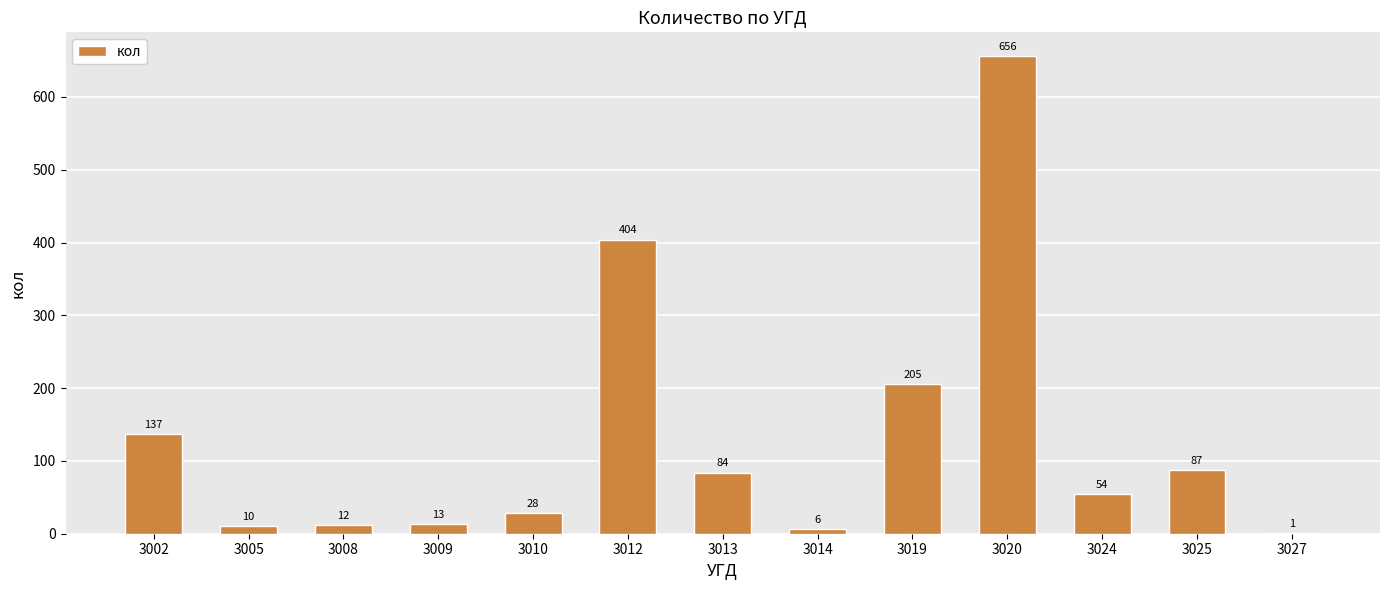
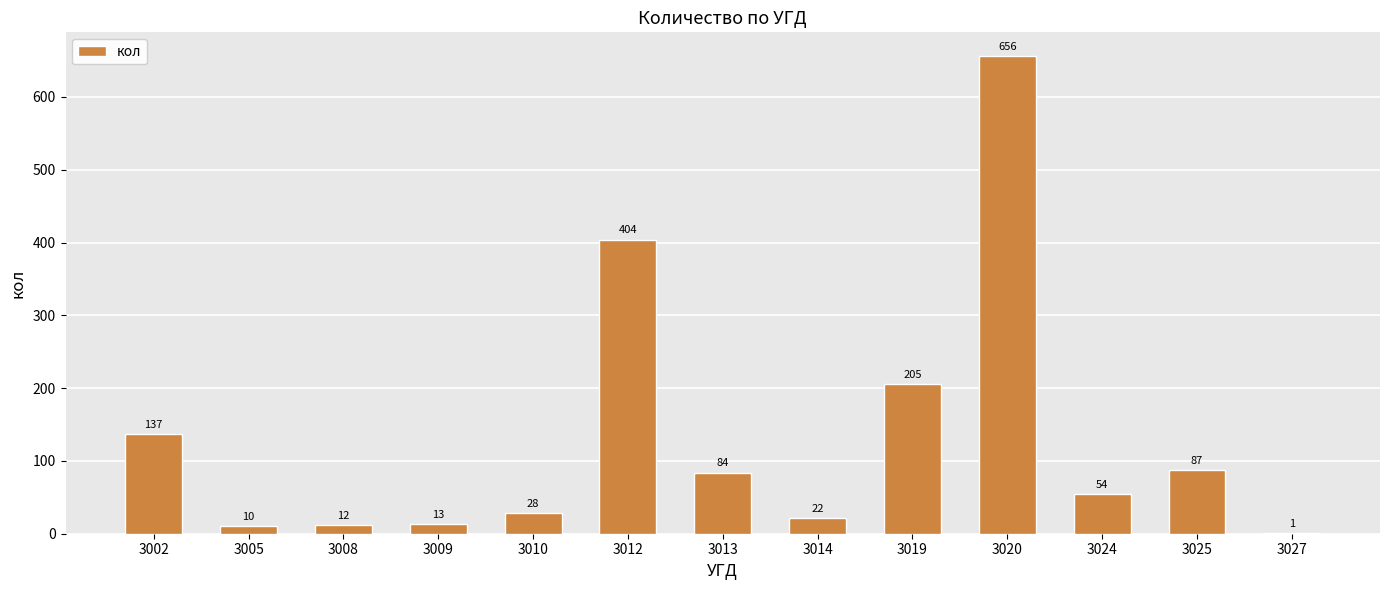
3014: 6 -> 22
